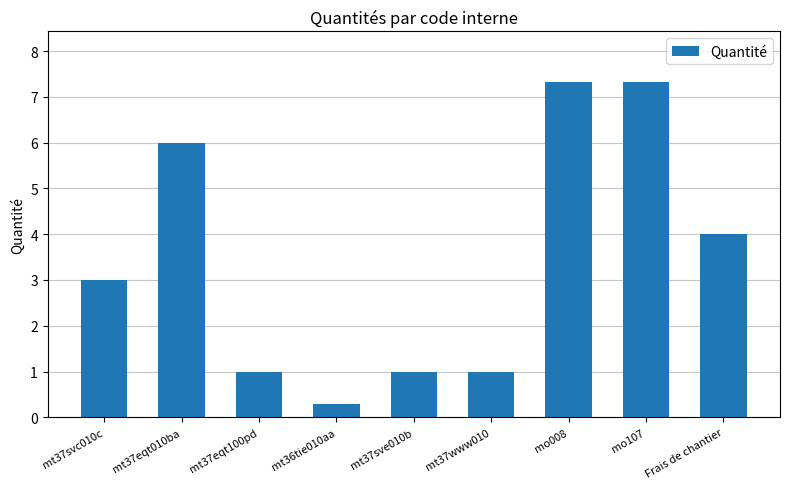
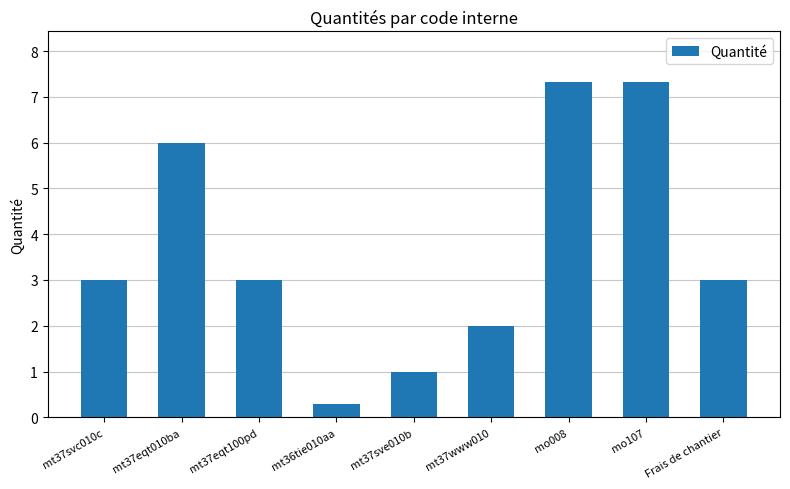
mt37eqt100pd: 1 -> 3
mt37www010: 1 -> 2
Frais de chantier: 4 -> 3
